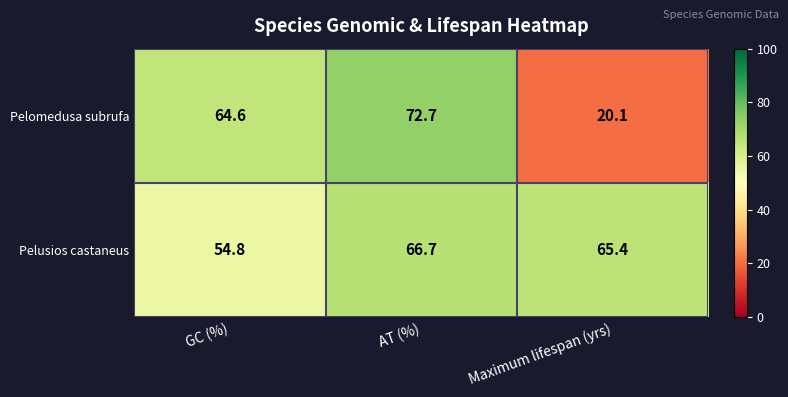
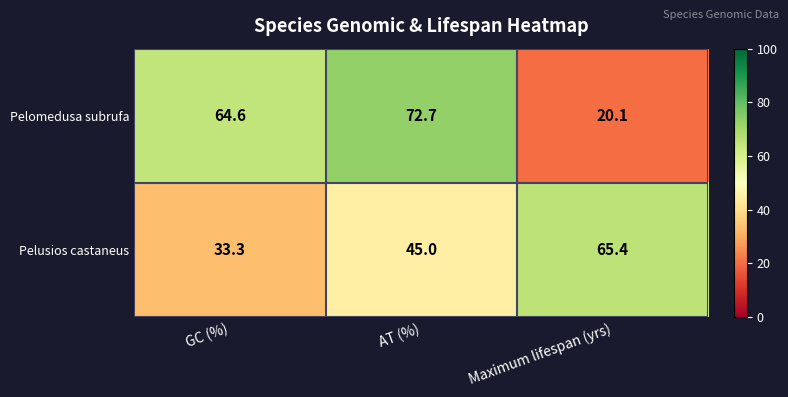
Pelusios castaneus, GC (%): 54.8 -> 33.3
Pelusios castaneus, AT (%): 66.7 -> 45.0
